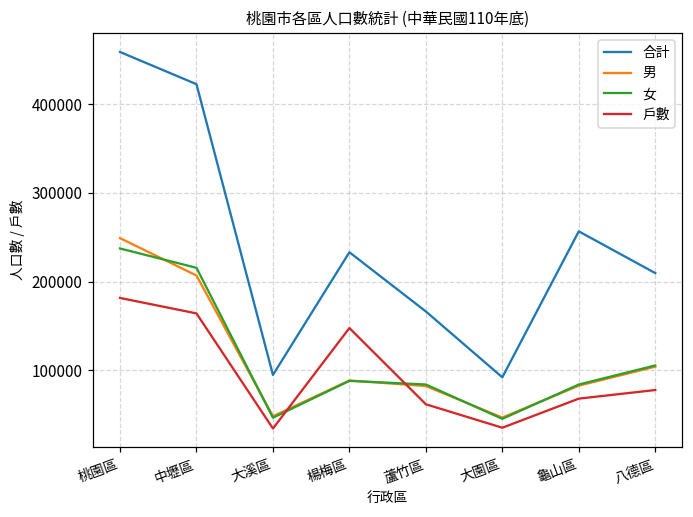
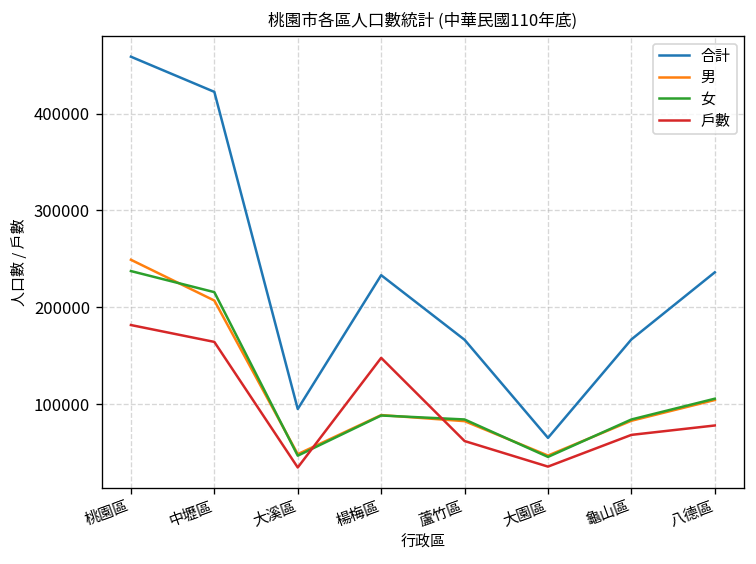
合計, 大園區: 90000 -> 70000
合計, 龜山區: 260000 -> 170000
合計, 八德區: 210000 -> 240000
